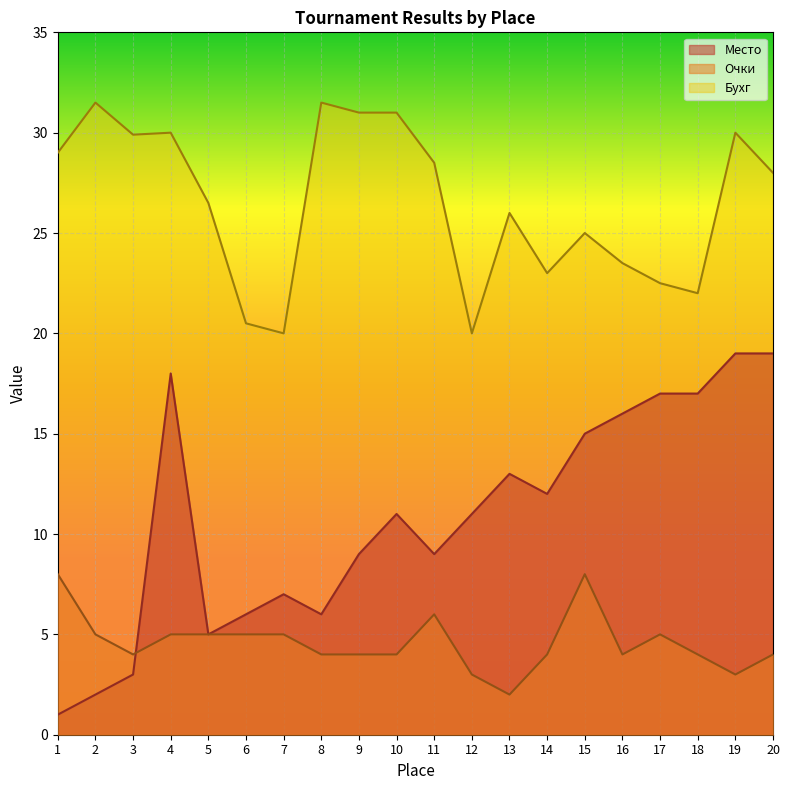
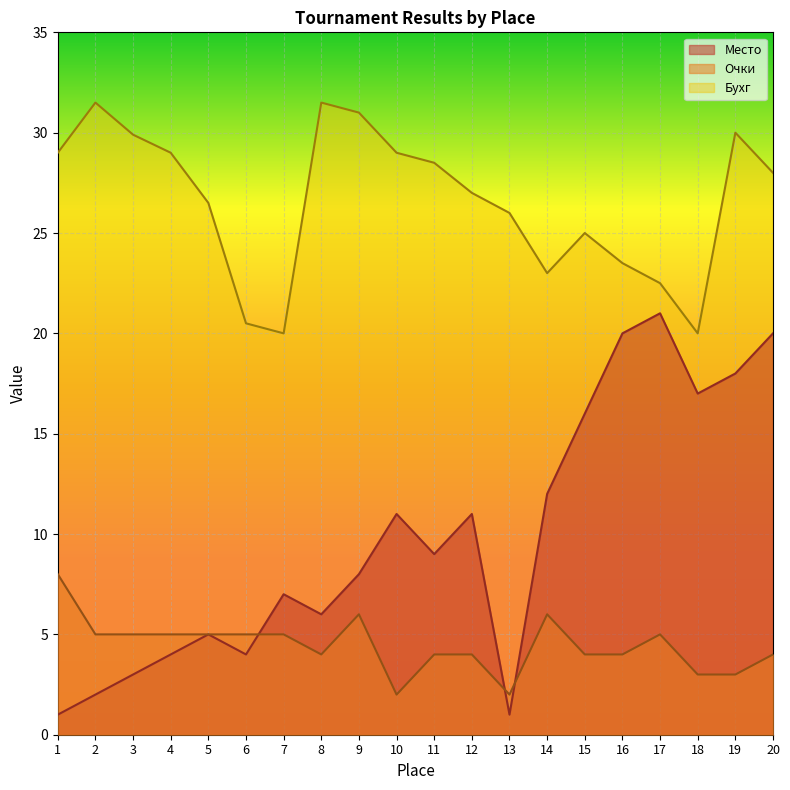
Очки, 3: 4 -> 5
Место, 4: 18 -> 4
Бухг, 4: 30 -> 29
Место, 6: 6 -> 4
Место, 9: 9 -> 8
Очки, 9: 4 -> 6
Очки, 10: 4 -> 2
Бухг, 10: 31 -> 29
Очки, 11: 6 -> 4
Очки, 12: 3 -> 4
Бухг, 12: 20 -> 27
Место, 13: 13 -> 1
Очки, 14: 4 -> 6
Место, 15: 15 -> 16
Очки, 15: 8 -> 4
Место, 16: 16 -> 20
Место, 17: 17 -> 21
Очки, 18: 4 -> 3
Бухг, 18: 22 -> 20
Место, 19: 19 -> 18
Место, 20: 19 -> 20
